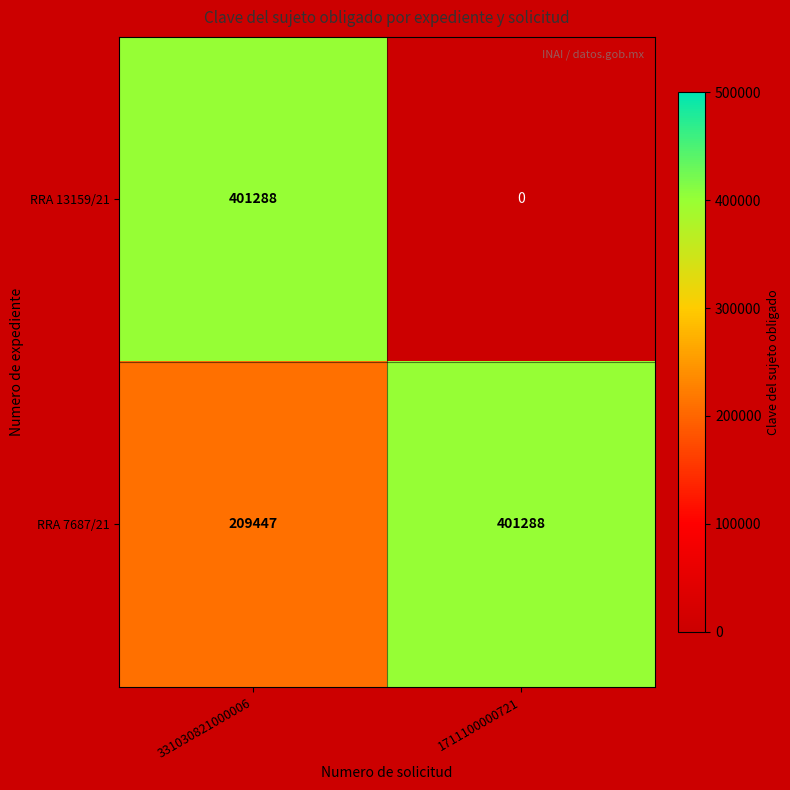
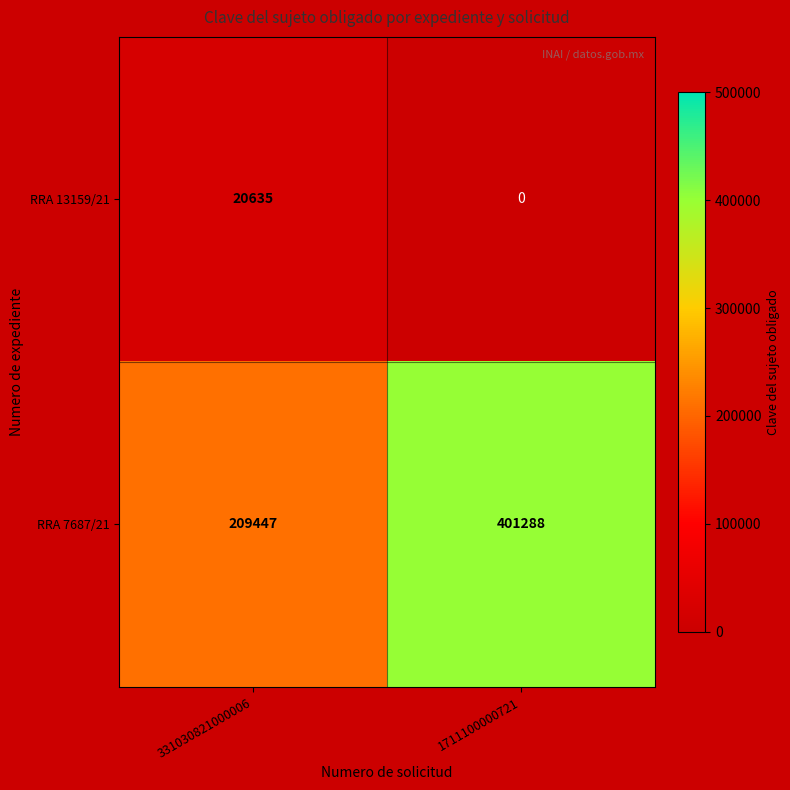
RRA 13159/21, 331030821000006: 401288 -> 20635
